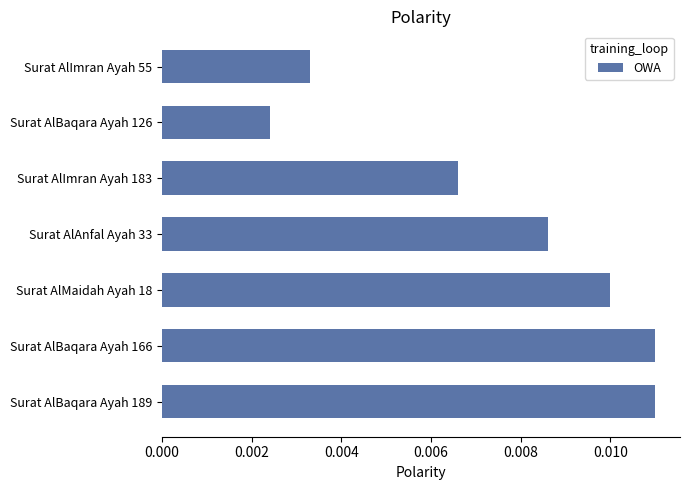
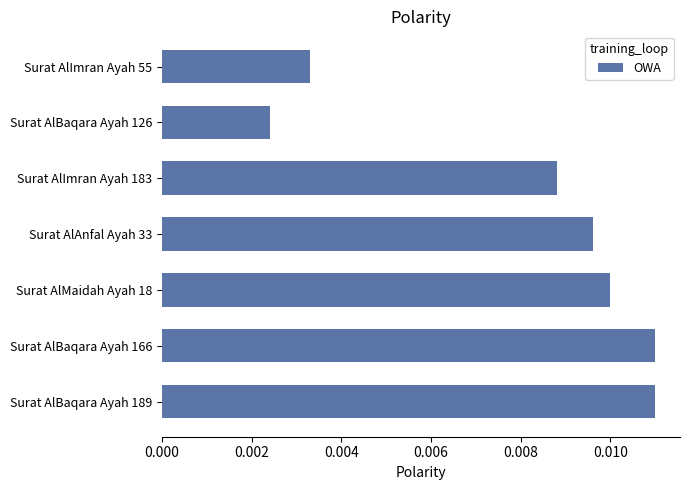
Surat AlImran Ayah 183: 0.0066 -> 0.0088
Surat AlAnfal Ayah 33: 0.0086 -> 0.0096
